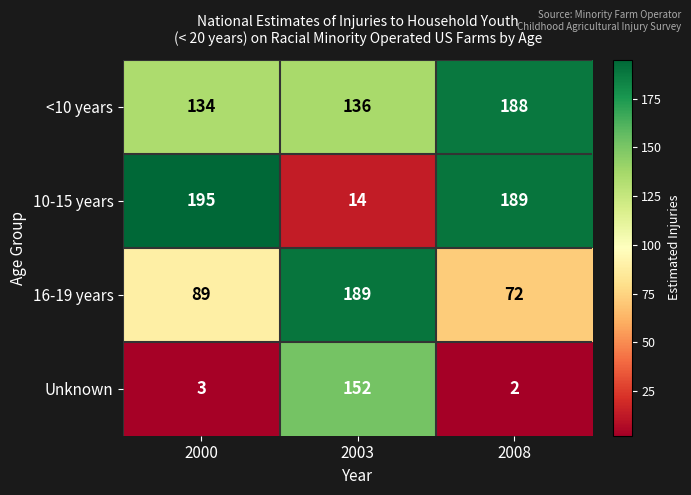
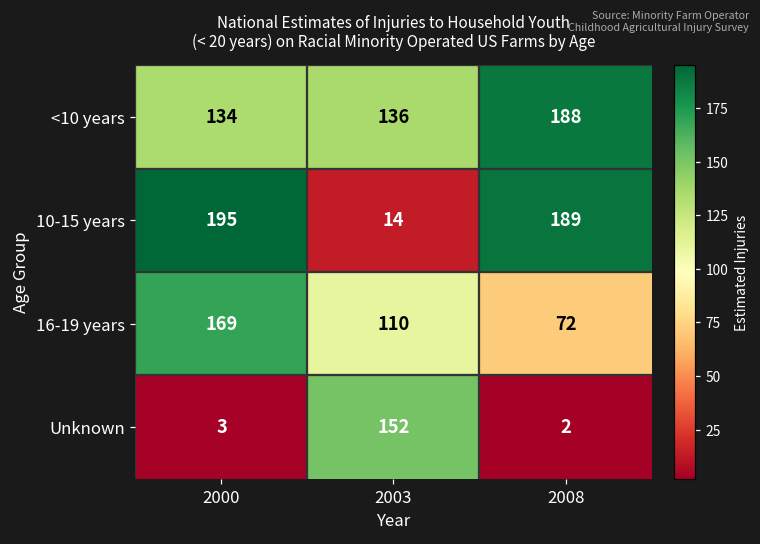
16-19 years, 2000: 89 -> 169
16-19 years, 2003: 189 -> 110
